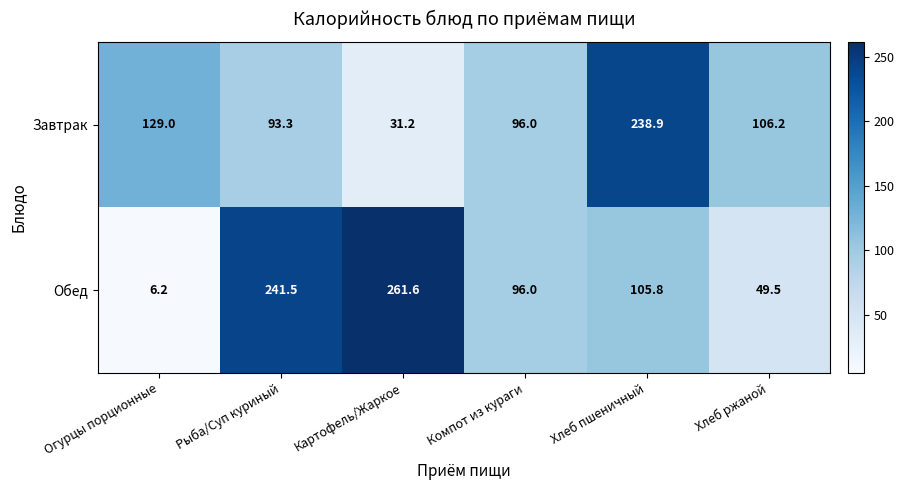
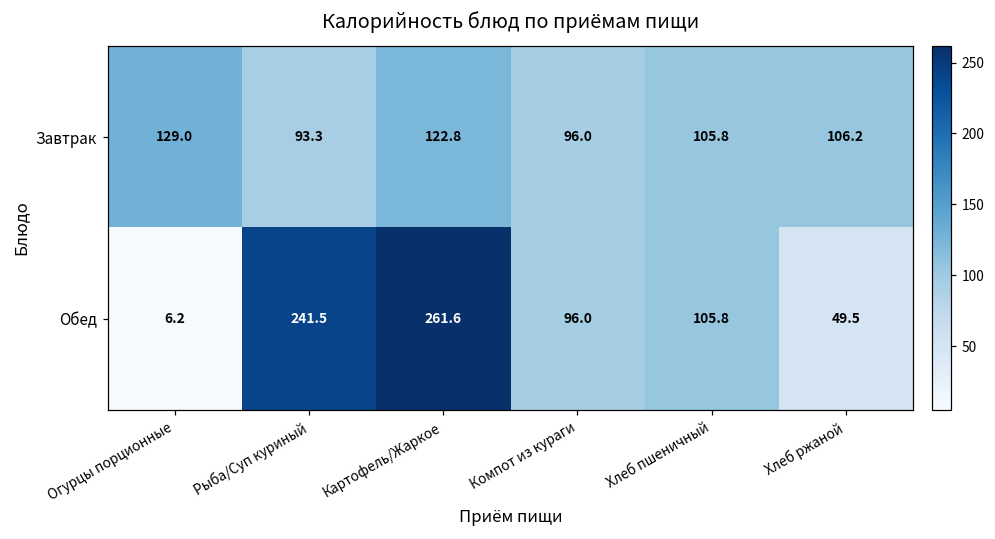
Завтрак, Картофель/Жаркое: 31.2 -> 122.8
Завтрак, Хлеб пшеничный: 238.9 -> 105.8
